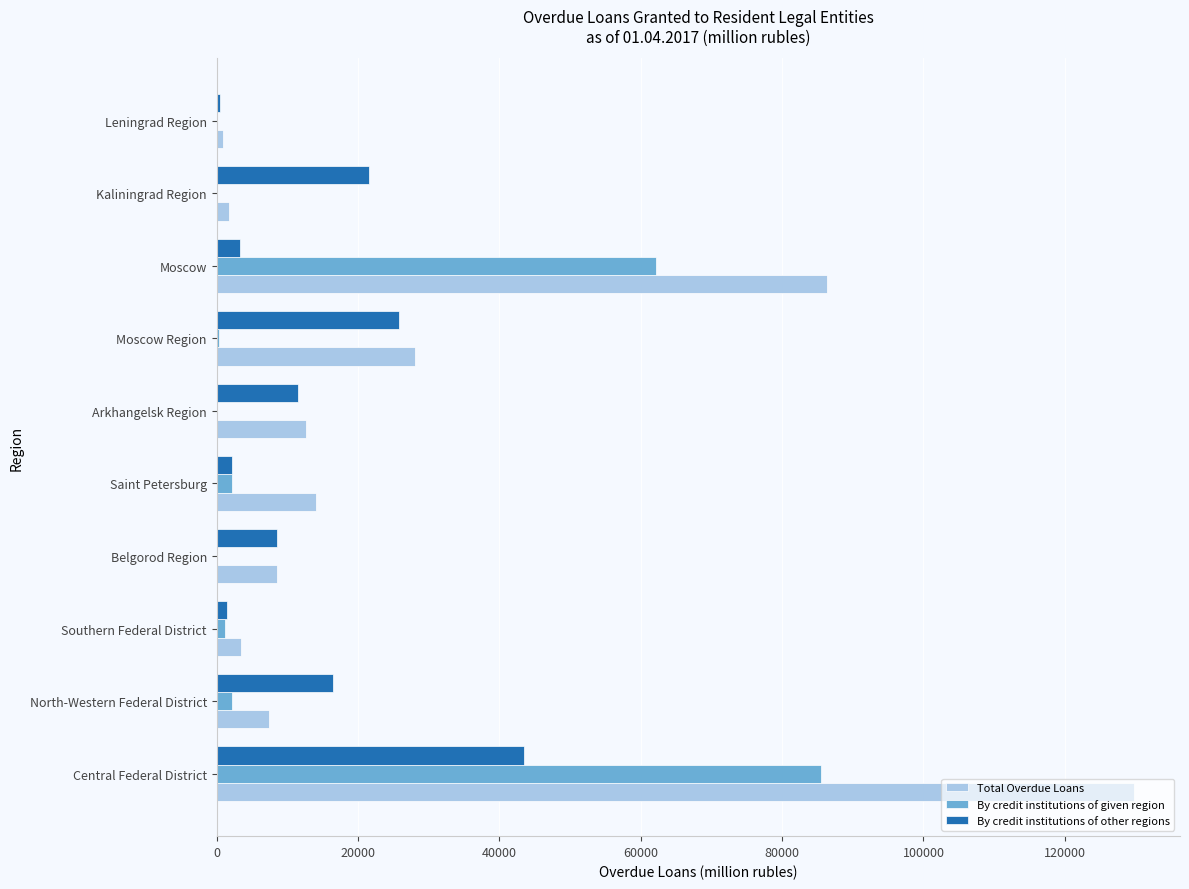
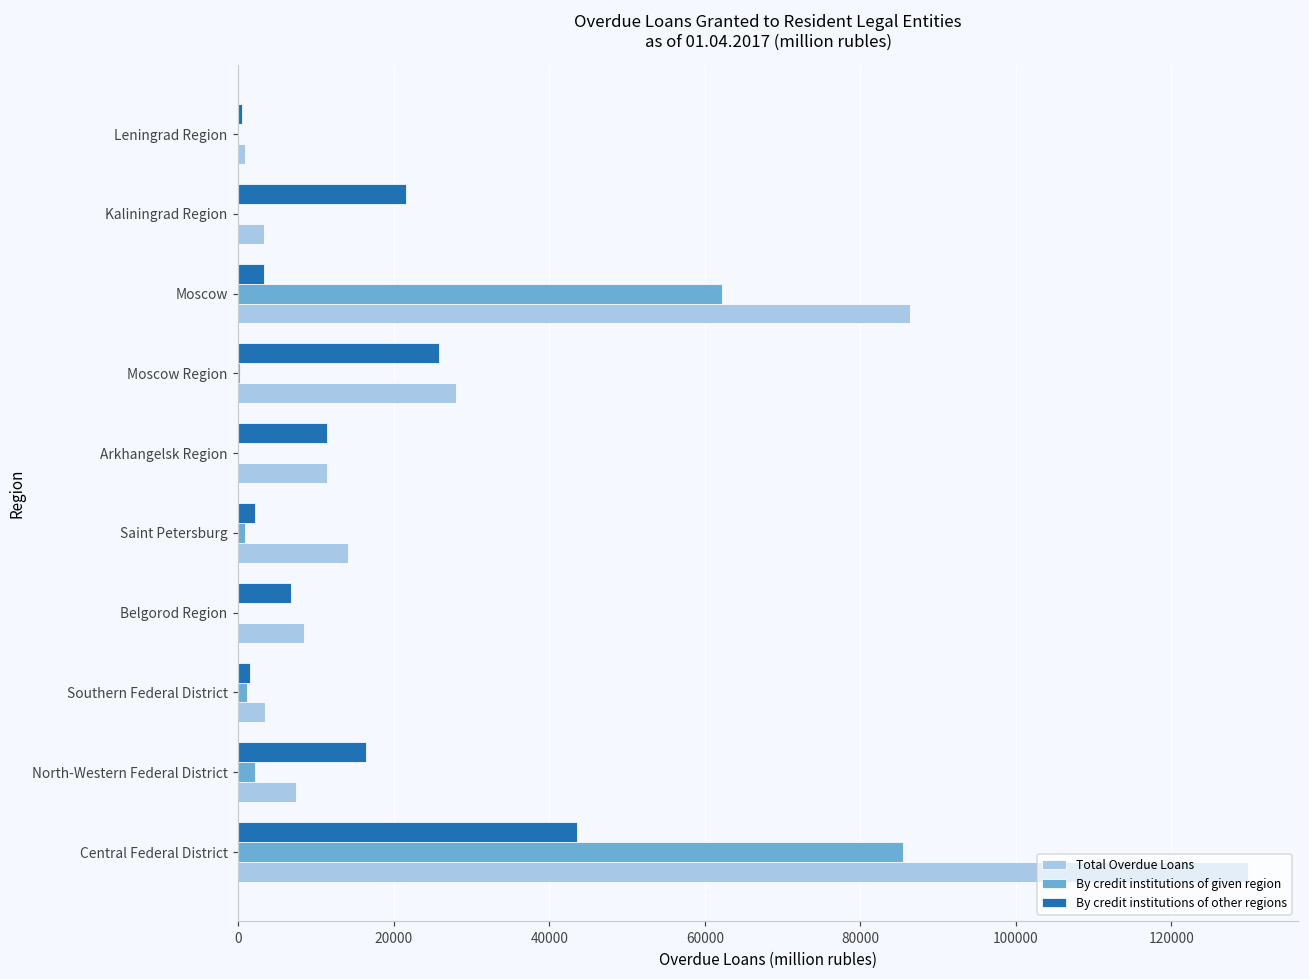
Total Overdue Loans, Kaliningrad Region: 2000 -> 3000
Total Overdue Loans, Arkhangelsk Region: 13000 -> 11000
By credit institutions of given region, Saint Petersburg: 2000 -> 1000
By credit institutions of other regions, Belgorod Region: 9000 -> 7000
